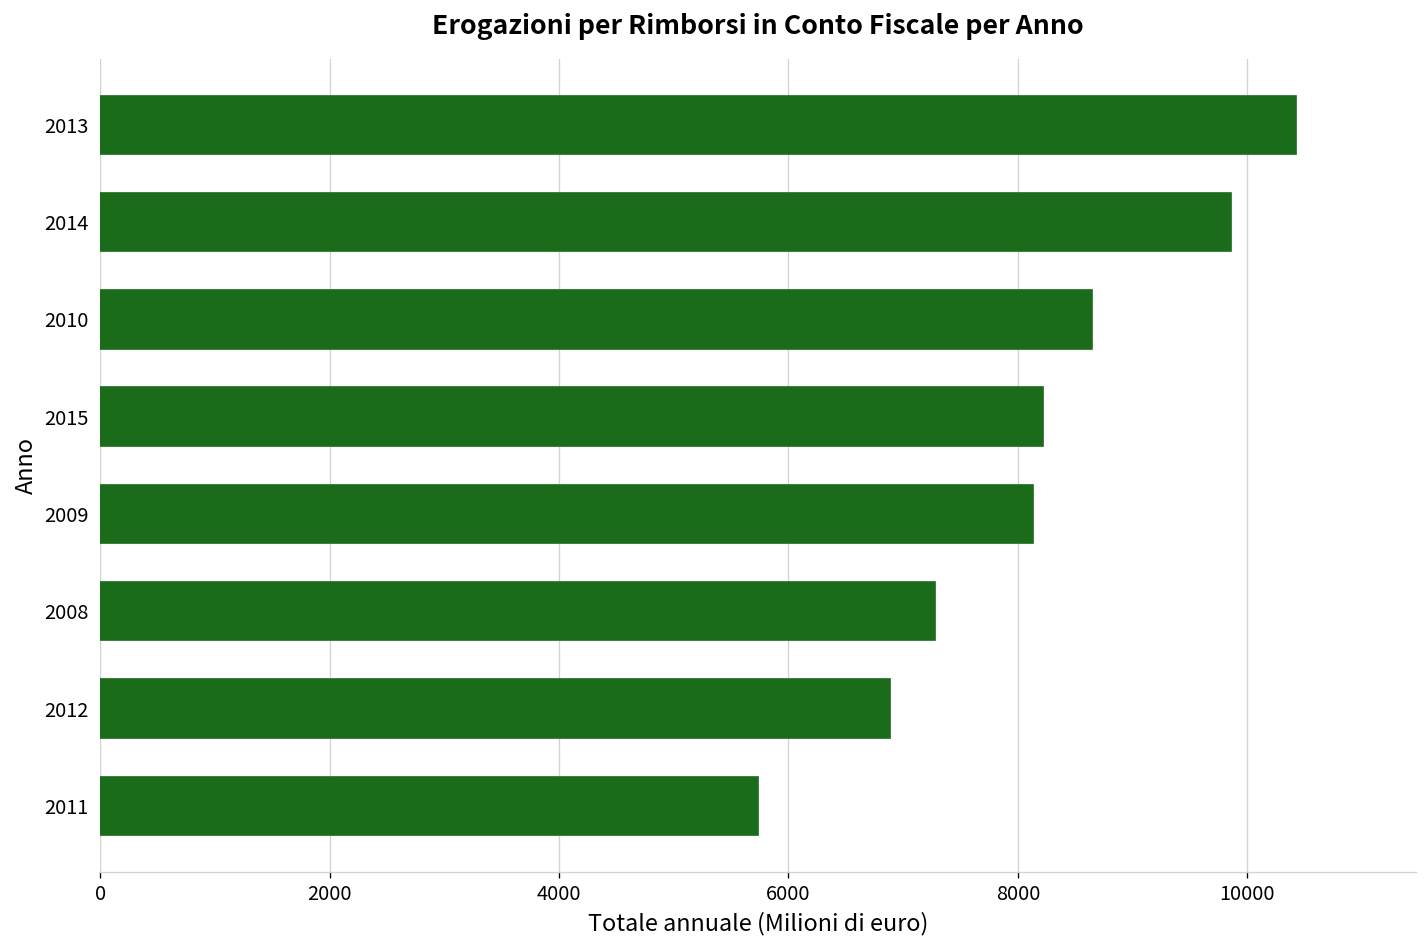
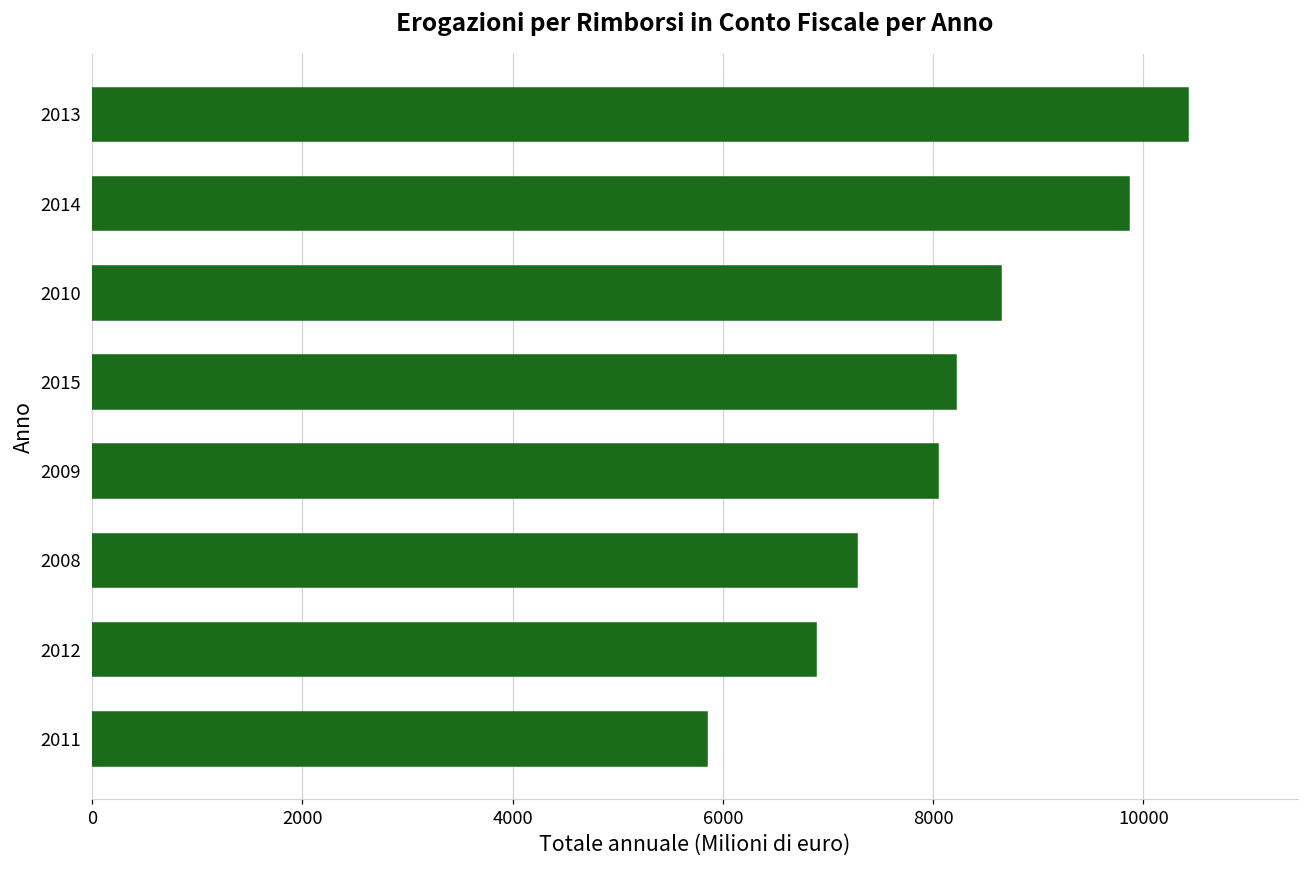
2009: 8100 -> 8000
2011: 5700 -> 5900
